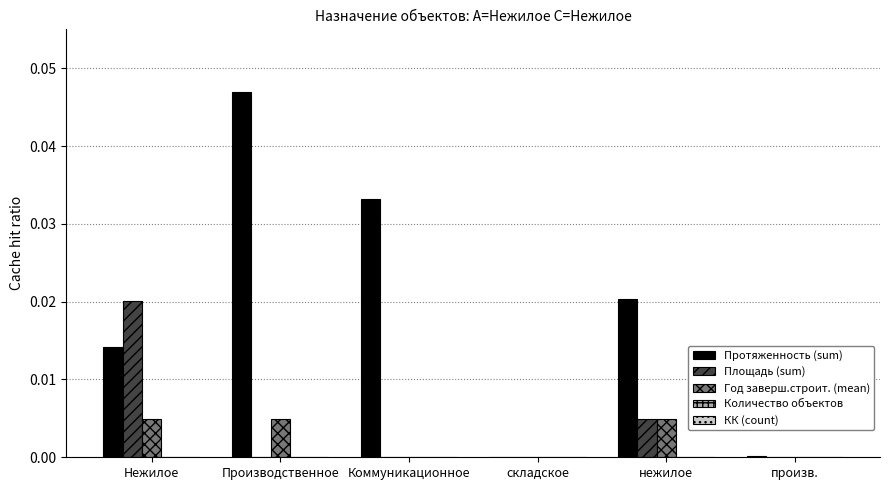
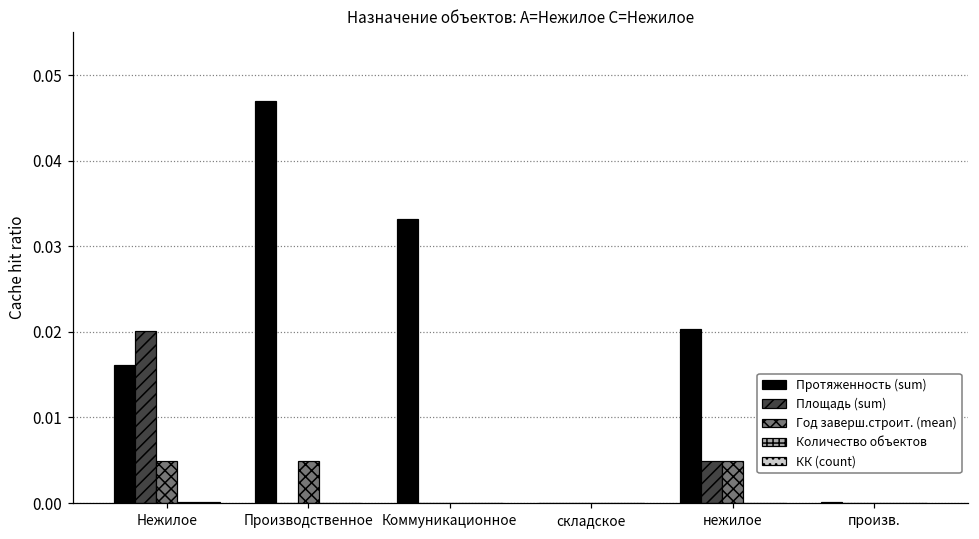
Протяженность (sum), Нежилое: 0.014 -> 0.016
